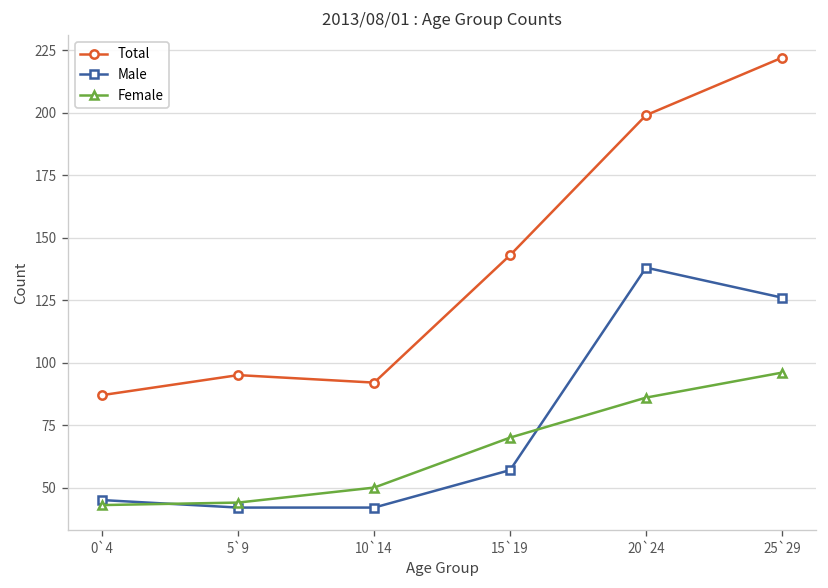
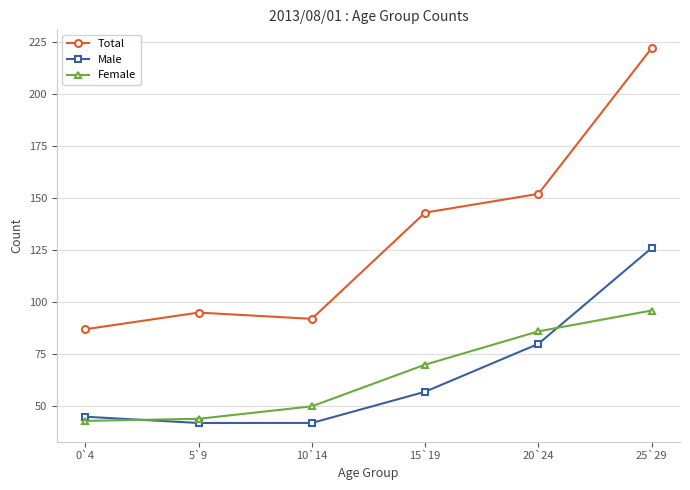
Total, 20`24: 199 -> 152
Male, 20`24: 138 -> 80
